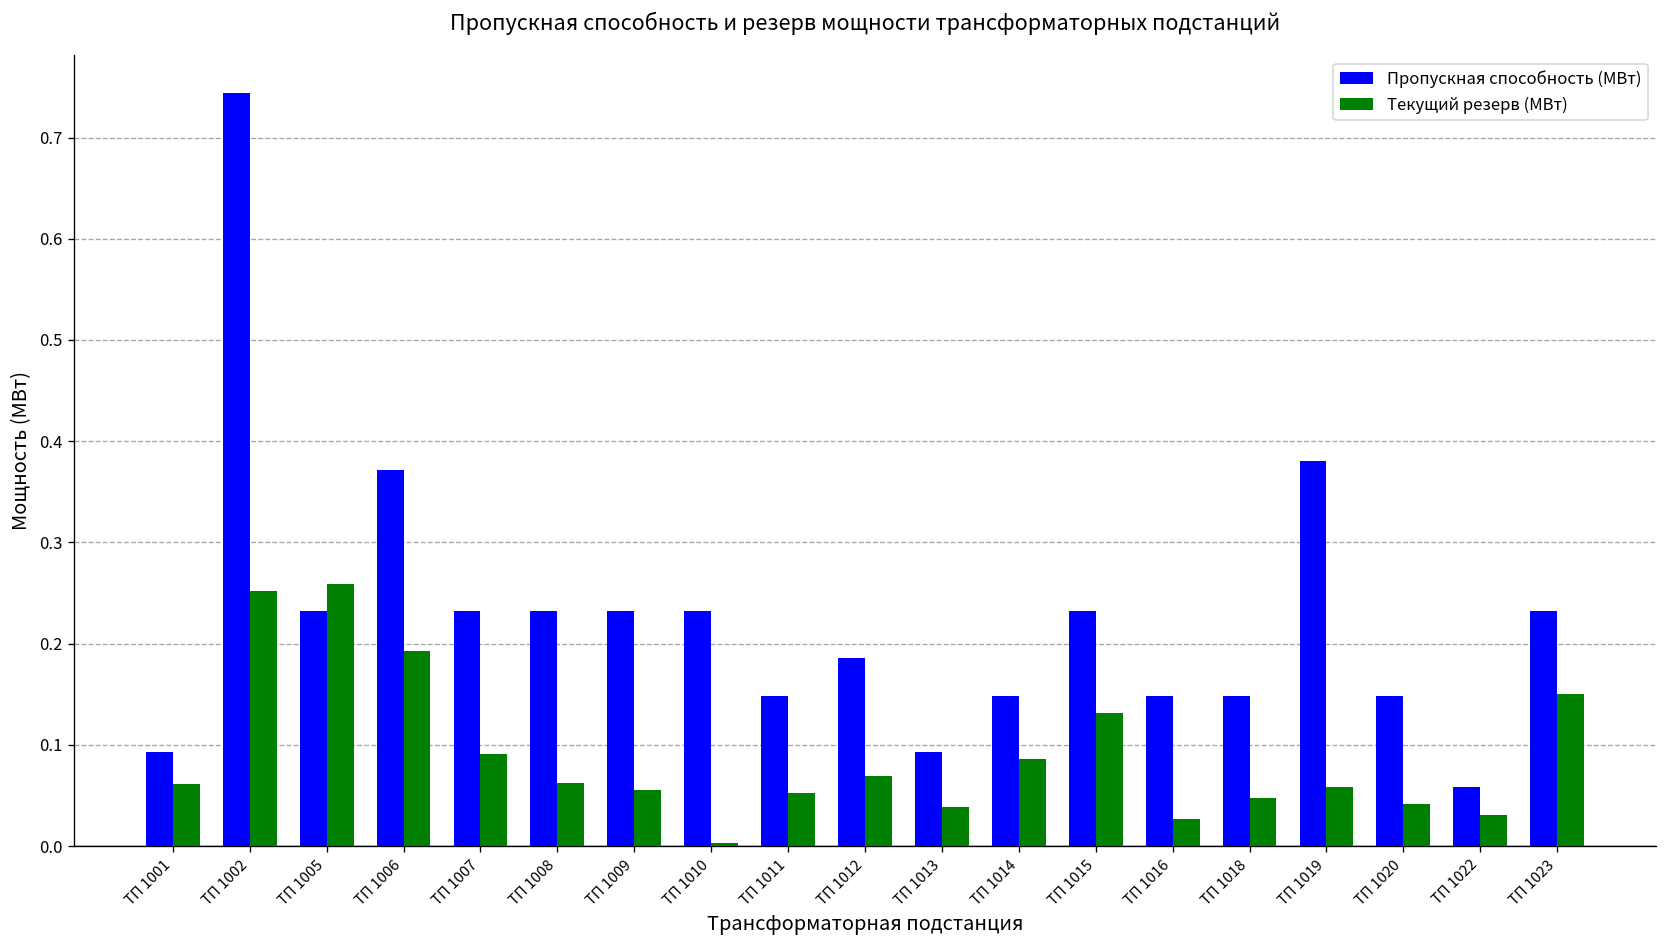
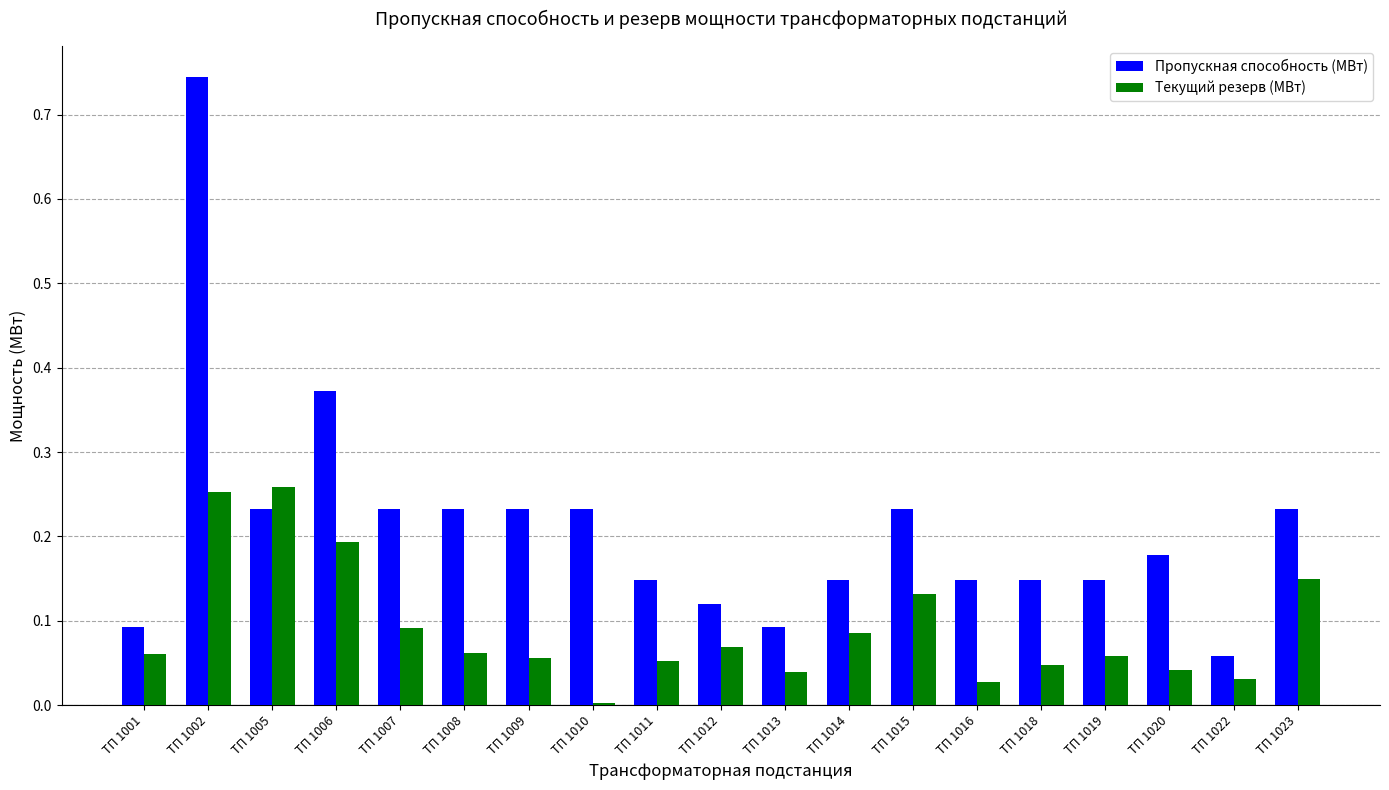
Пропускная способность (МВт), ТП 1012: 0.19 -> 0.12
Пропускная способность (МВт), ТП 1019: 0.38 -> 0.15
Пропускная способность (МВт), ТП 1020: 0.15 -> 0.18
